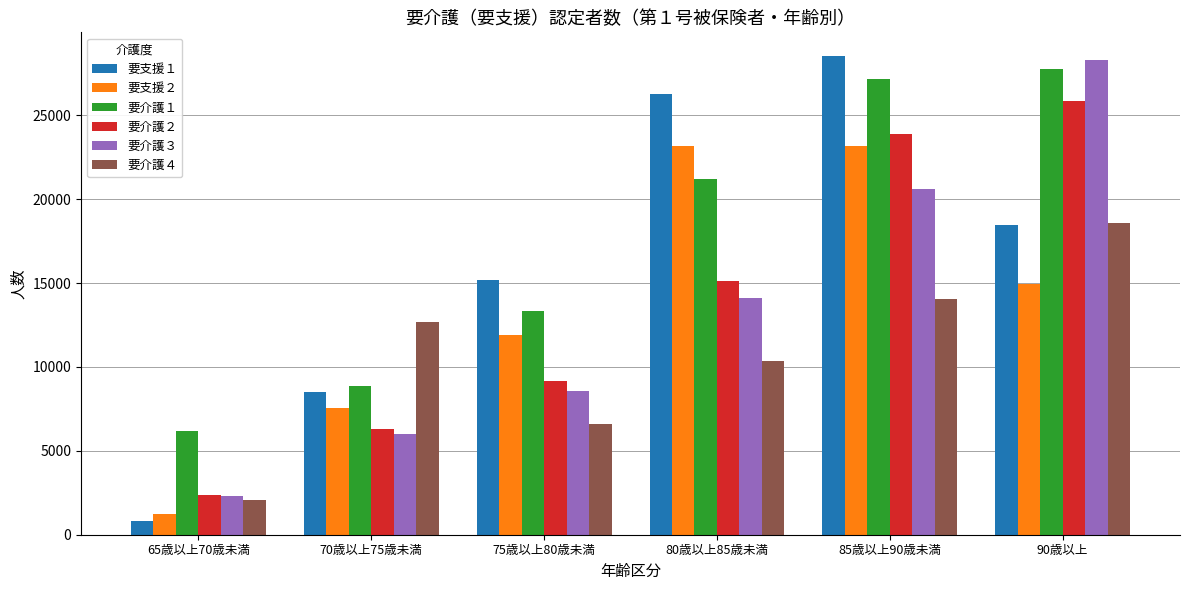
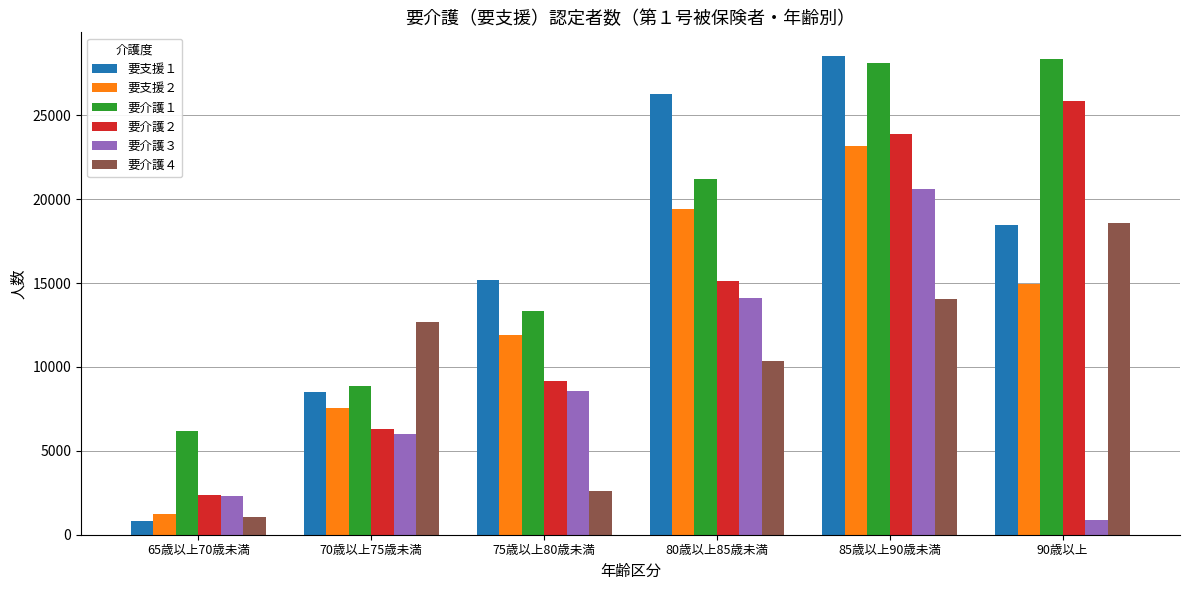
要介護４, 65歳以上70歳未満: 2100 -> 1100
要介護４, 75歳以上80歳未満: 6600 -> 2600
要支援２, 80歳以上85歳未満: 23100 -> 19400
要介護１, 85歳以上90歳未満: 27200 -> 28100
要介護１, 90歳以上: 27700 -> 28300
要介護３, 90歳以上: 28300 -> 900
